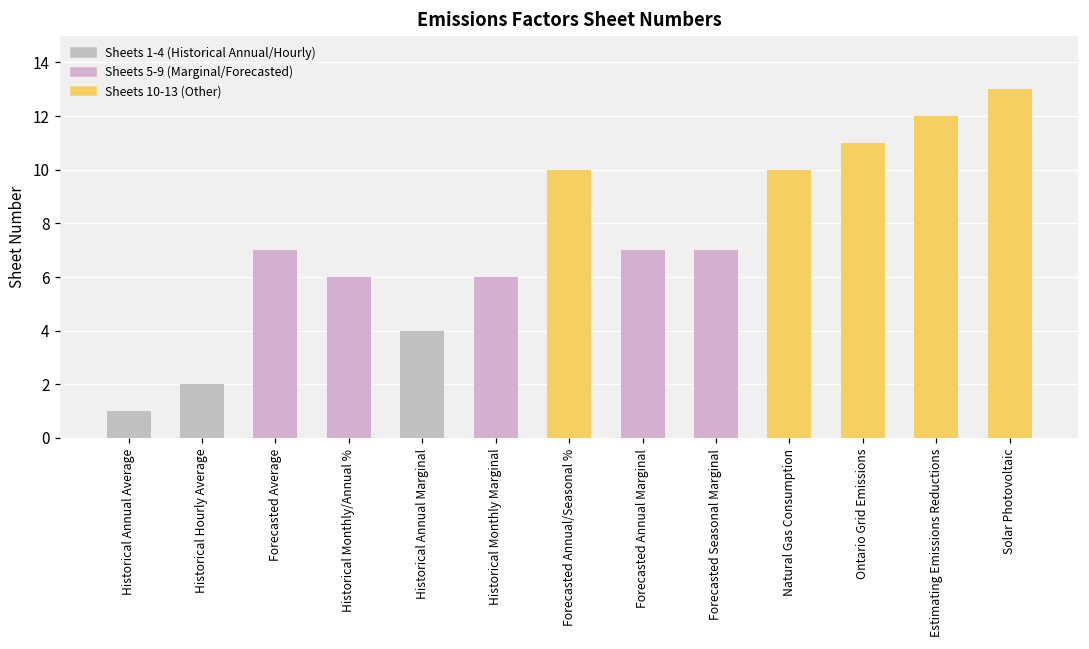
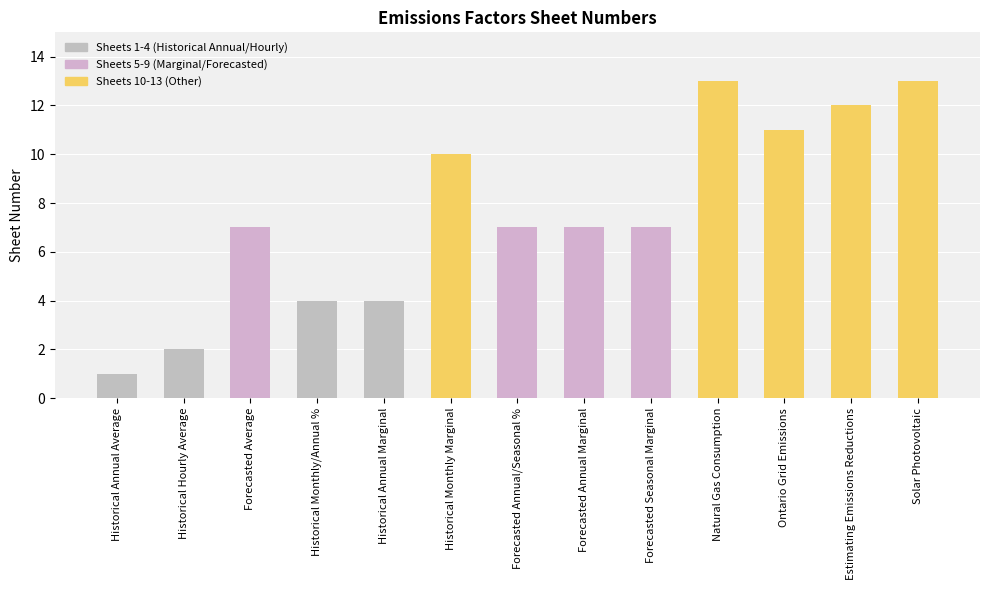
Historical Monthly/Annual %: 6 -> 4
Historical Monthly Marginal: 6 -> 10
Forecasted Annual/Seasonal %: 10 -> 7
Natural Gas Consumption: 10 -> 13
